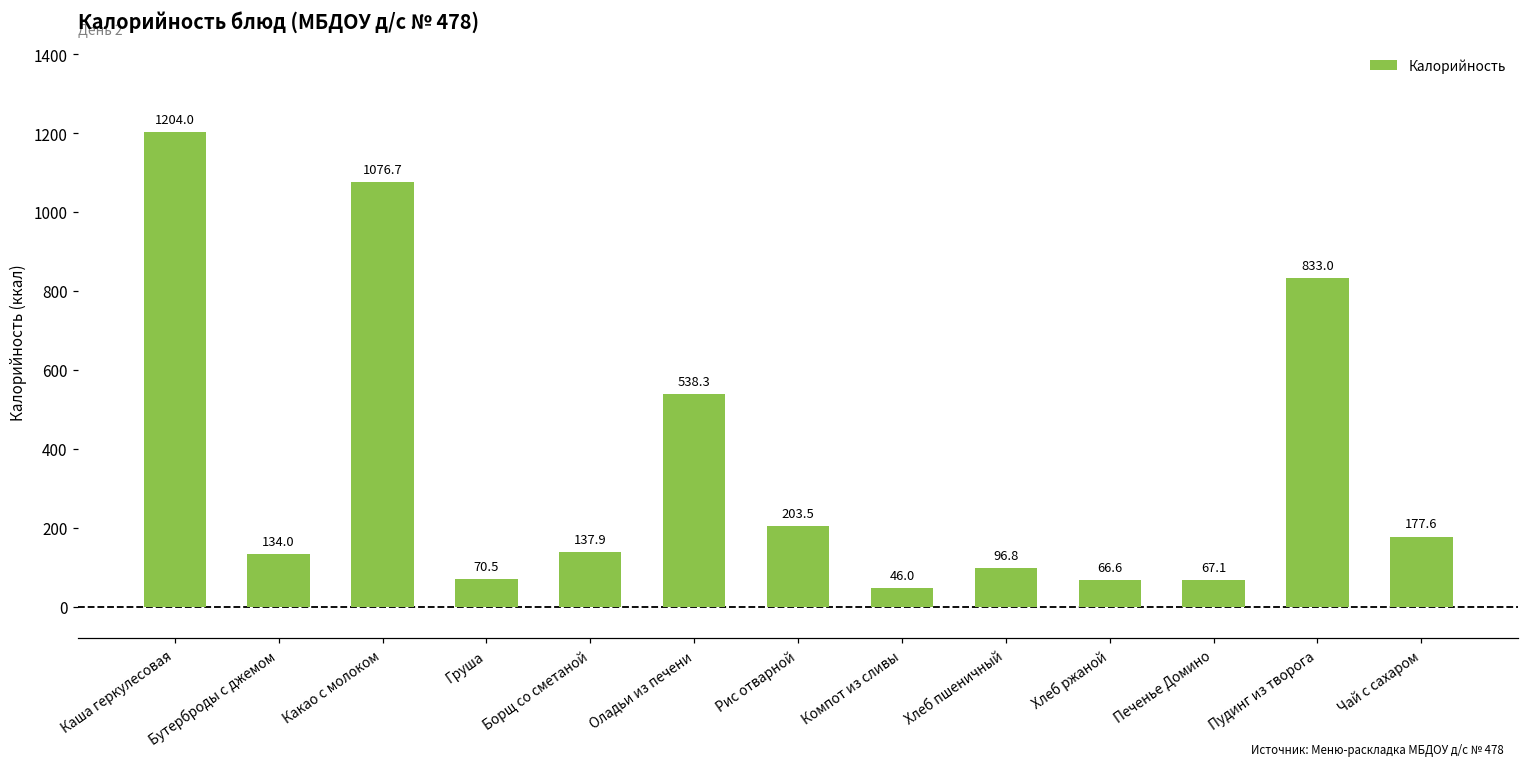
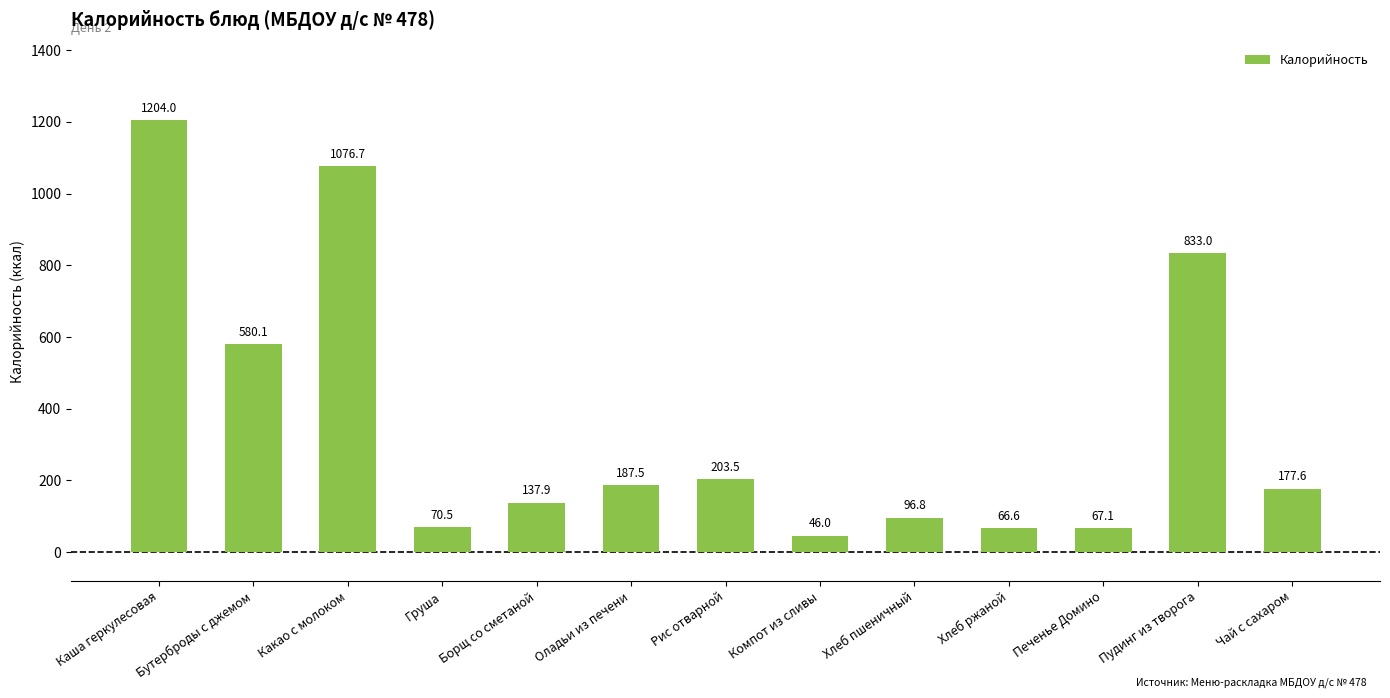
Бутерброды с джемом: 134.0 -> 580.1
Оладьи из печени: 538.3 -> 187.5
